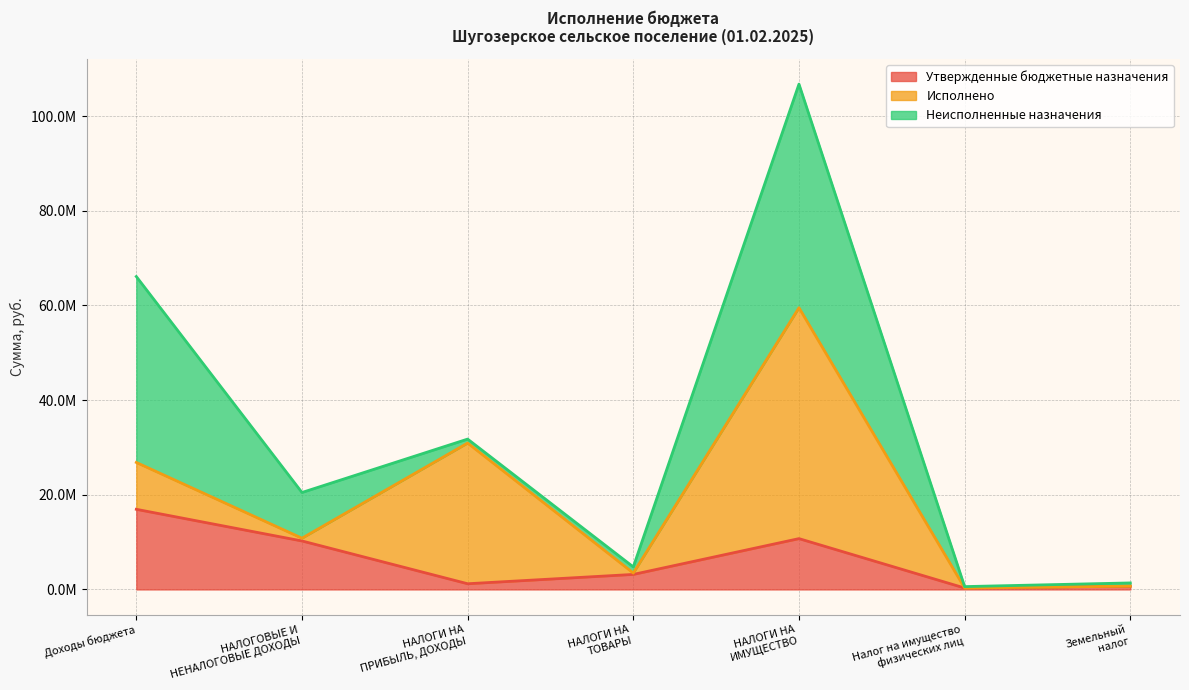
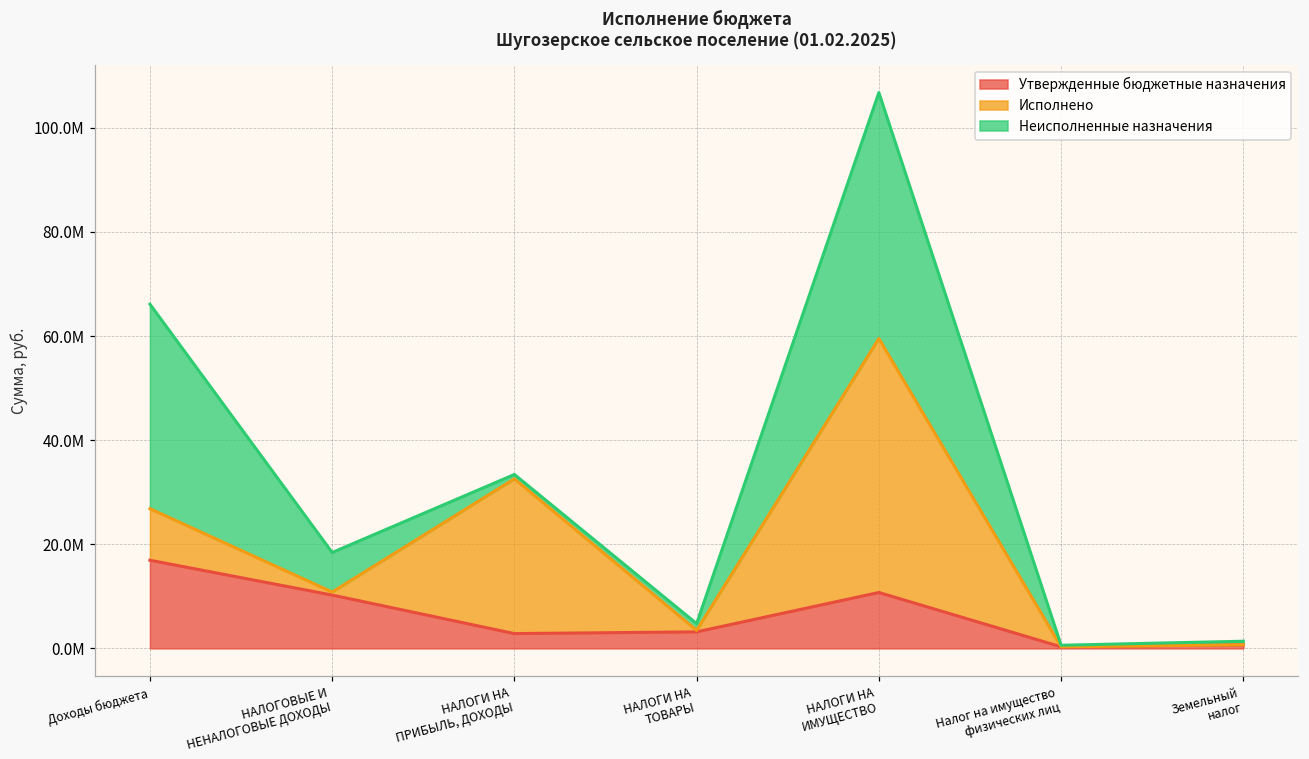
Неисполненные назначения, НАЛОГОВЫЕ И НЕНАЛОГОВЫЕ ДОХОДЫ: 10000000 -> 8000000
Утвержденные бюджетные назначения, НАЛОГИ НА ПРИБЫЛЬ, ДОХОДЫ: 1000000 -> 3000000
